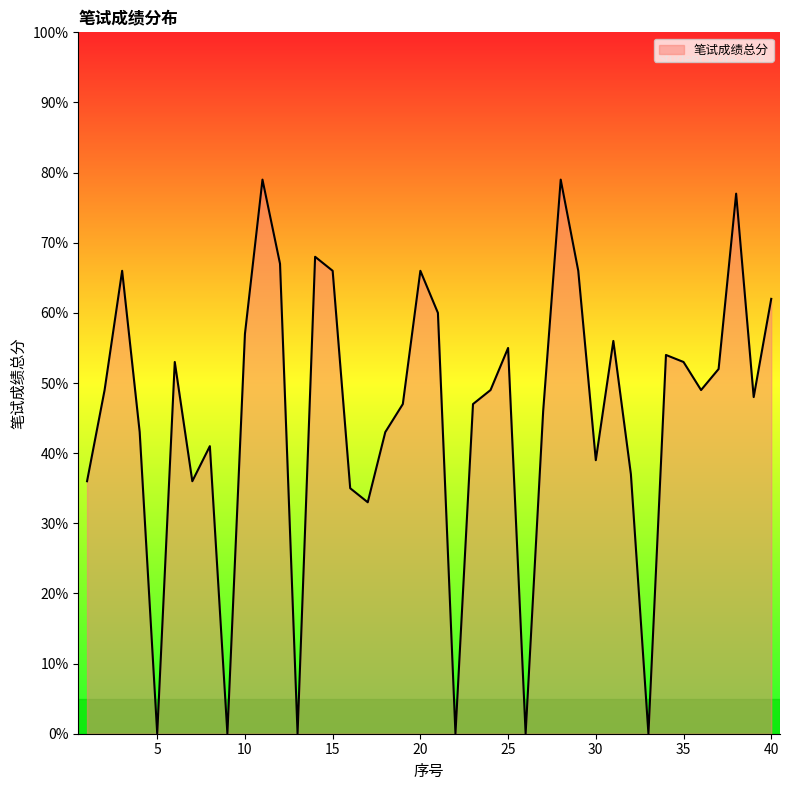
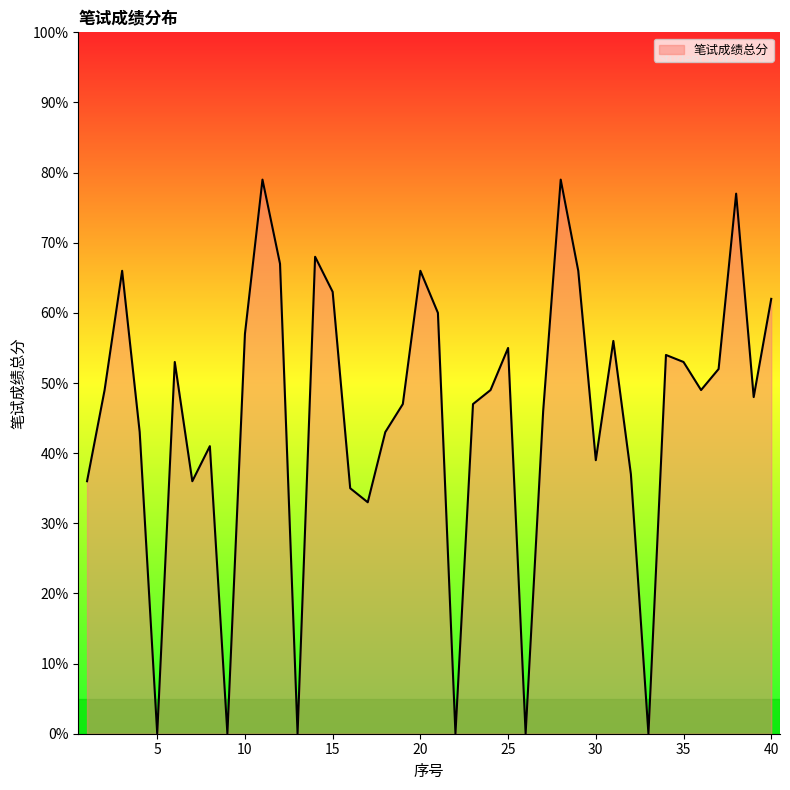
15: 66% -> 63%
